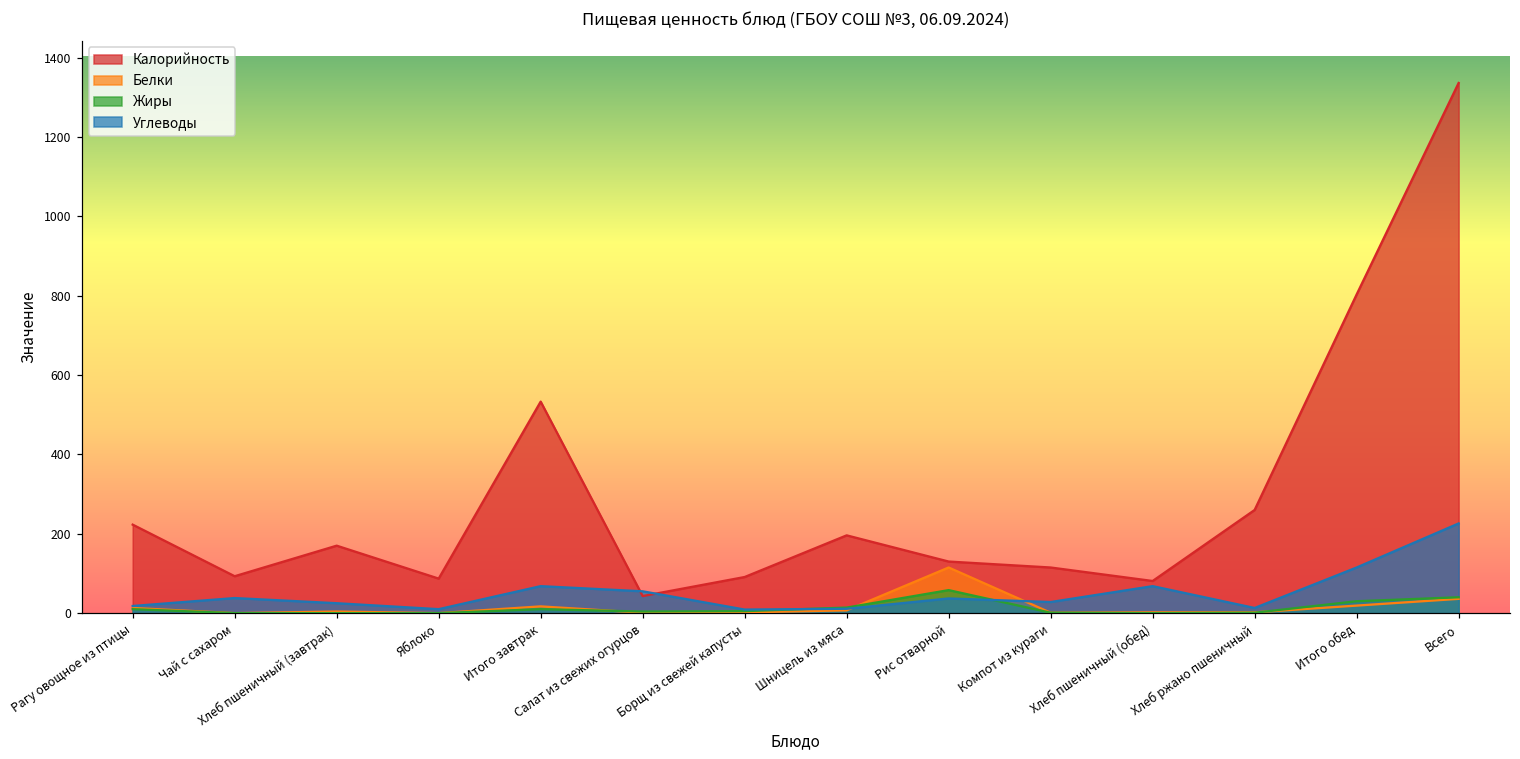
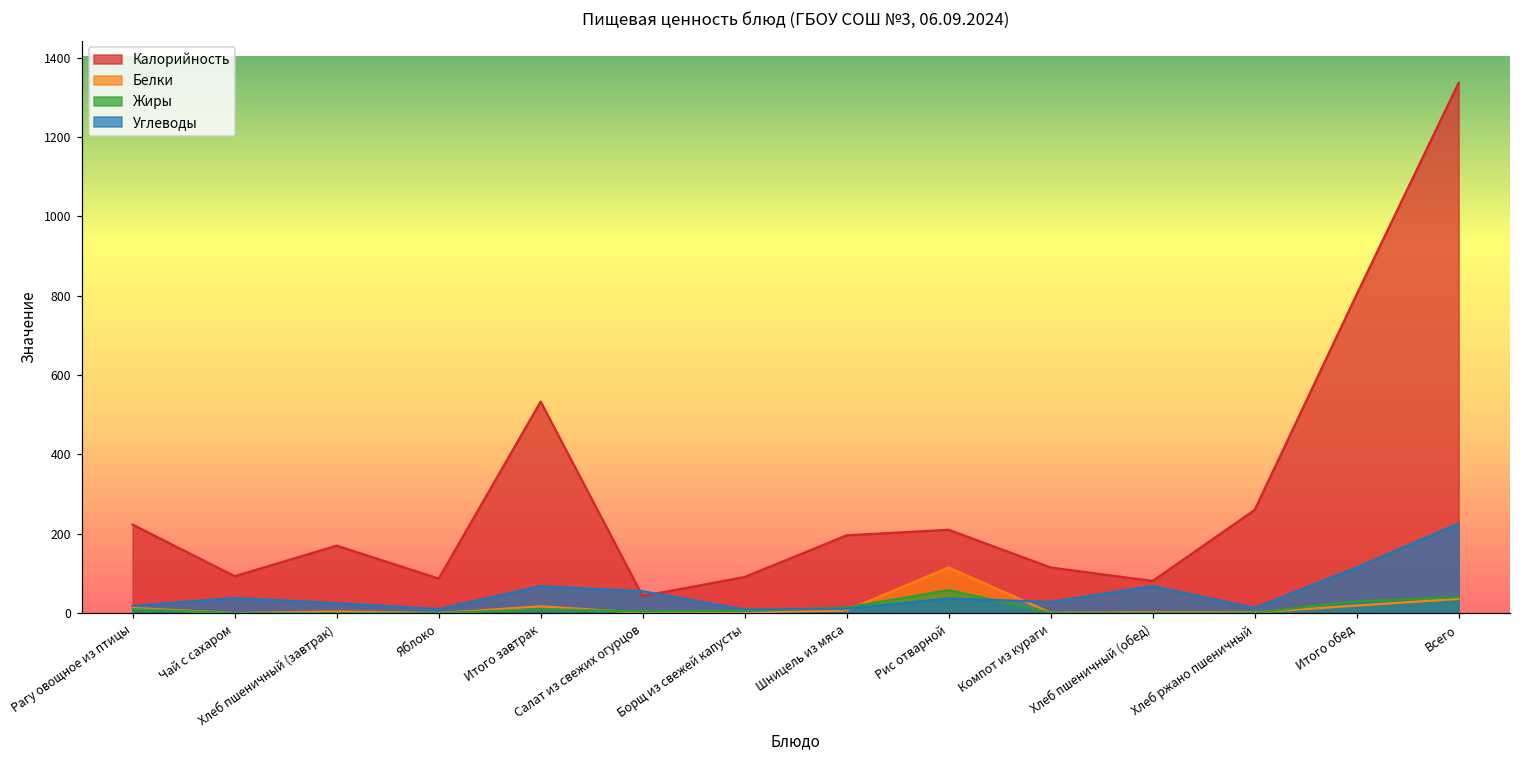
Калорийность, Рис отварной: 130 -> 210
